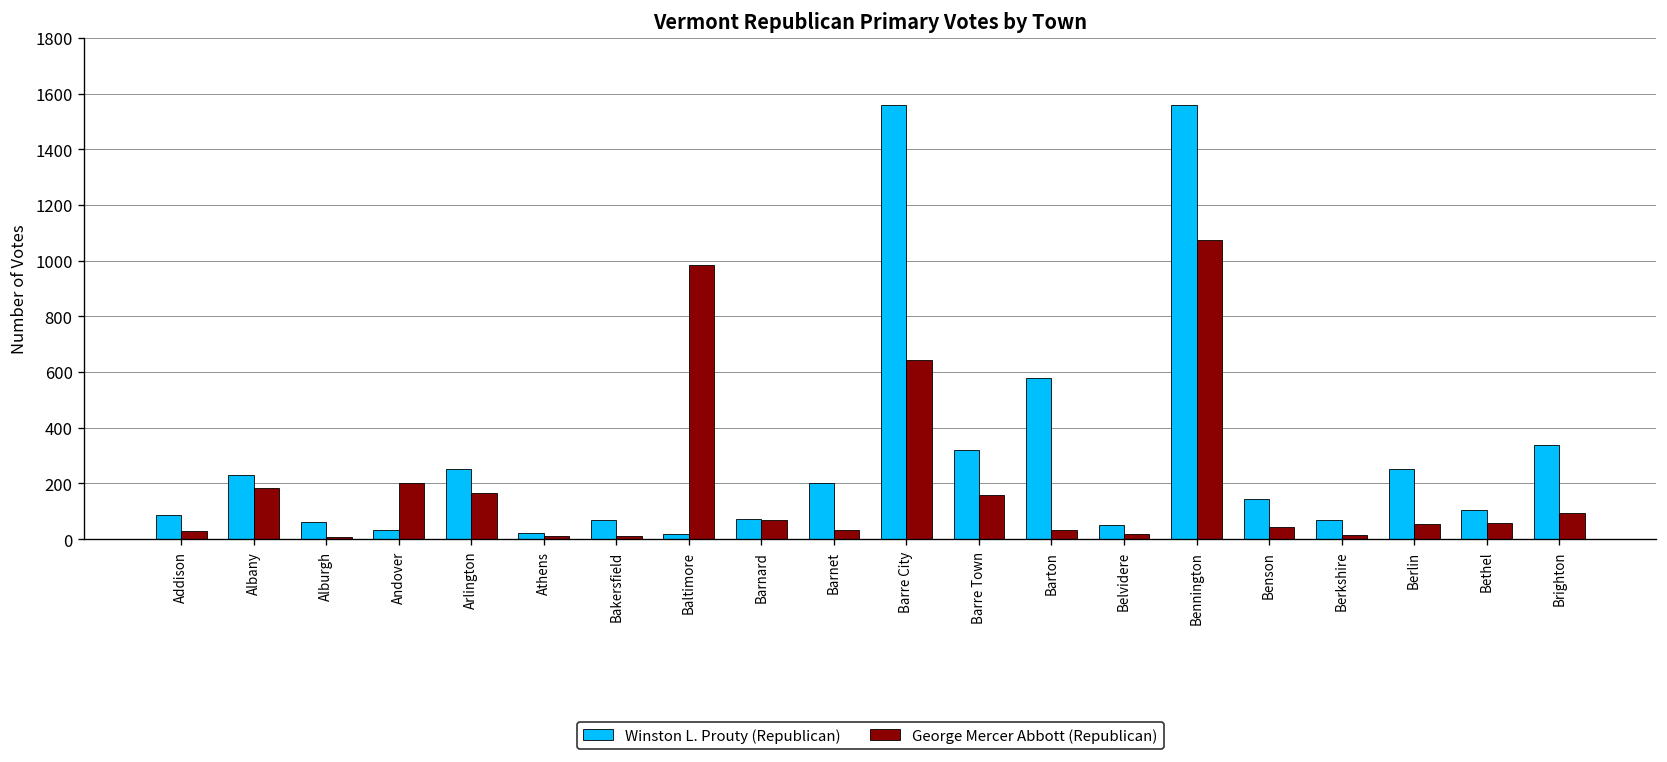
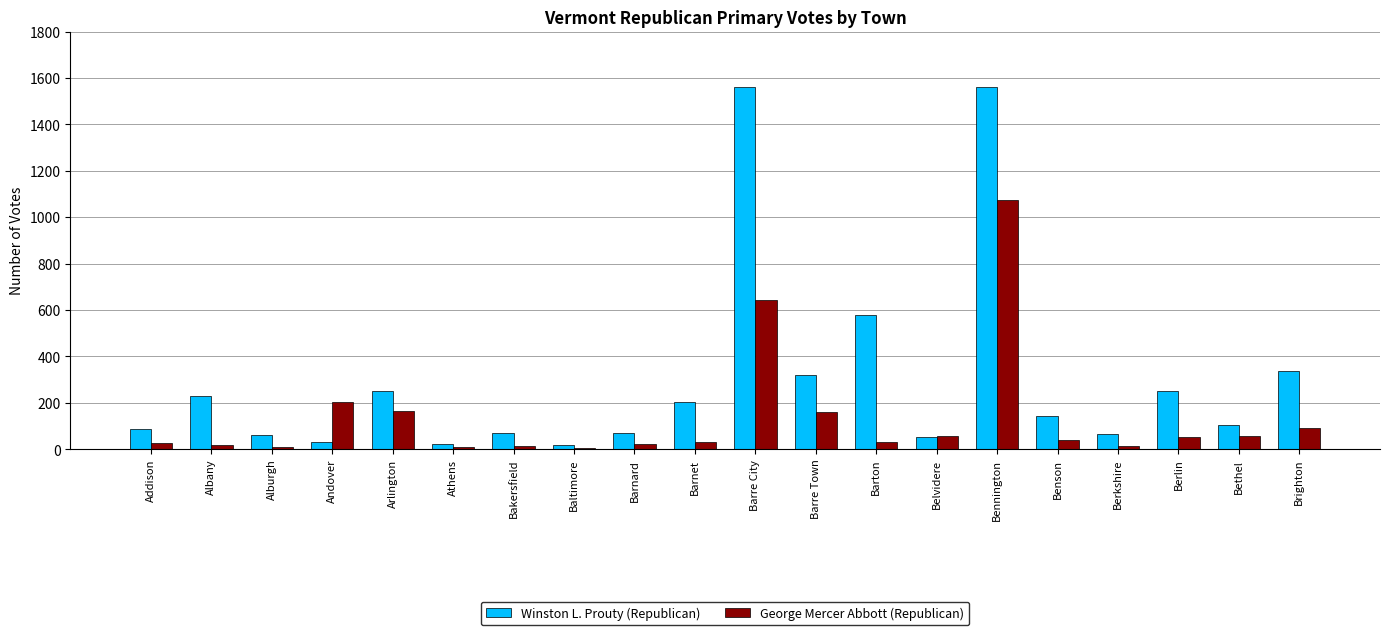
George Mercer Abbott (Republican), Albany: 190 -> 20
George Mercer Abbott (Republican), Baltimore: 980 -> 10
George Mercer Abbott (Republican), Barnard: 70 -> 20
George Mercer Abbott (Republican), Belvidere: 20 -> 60
